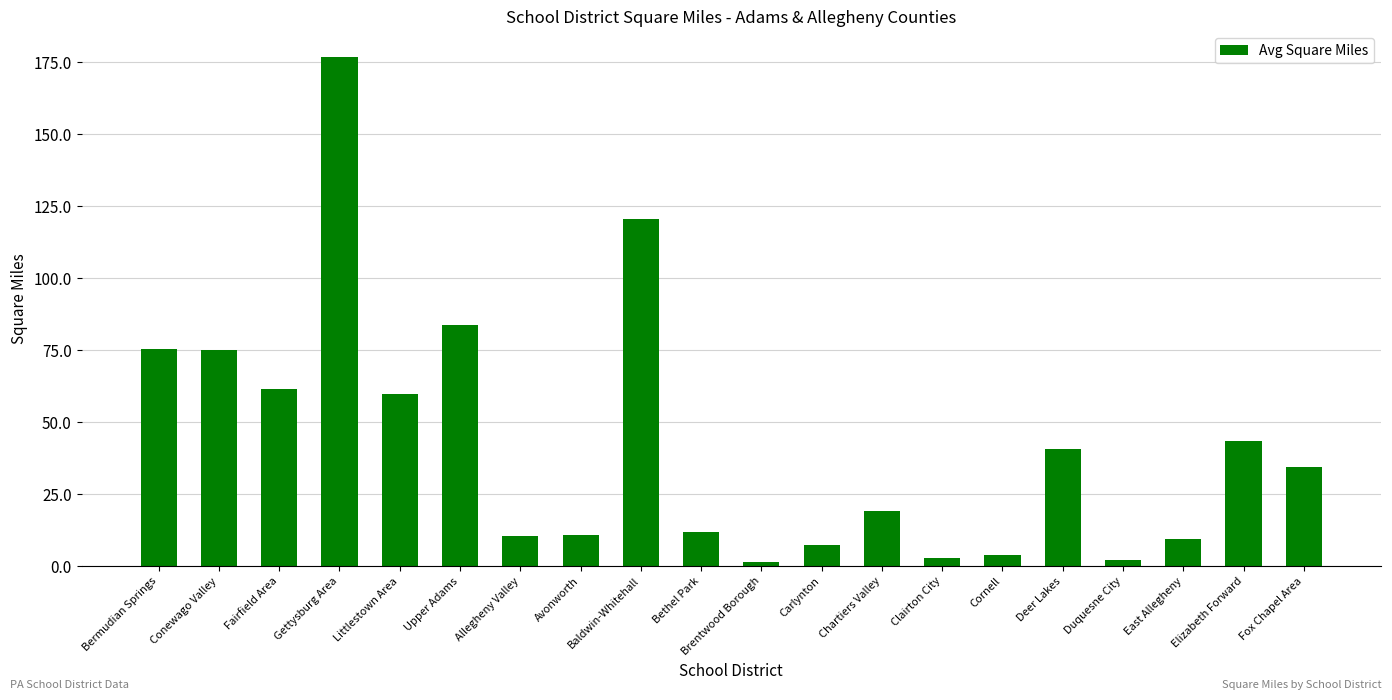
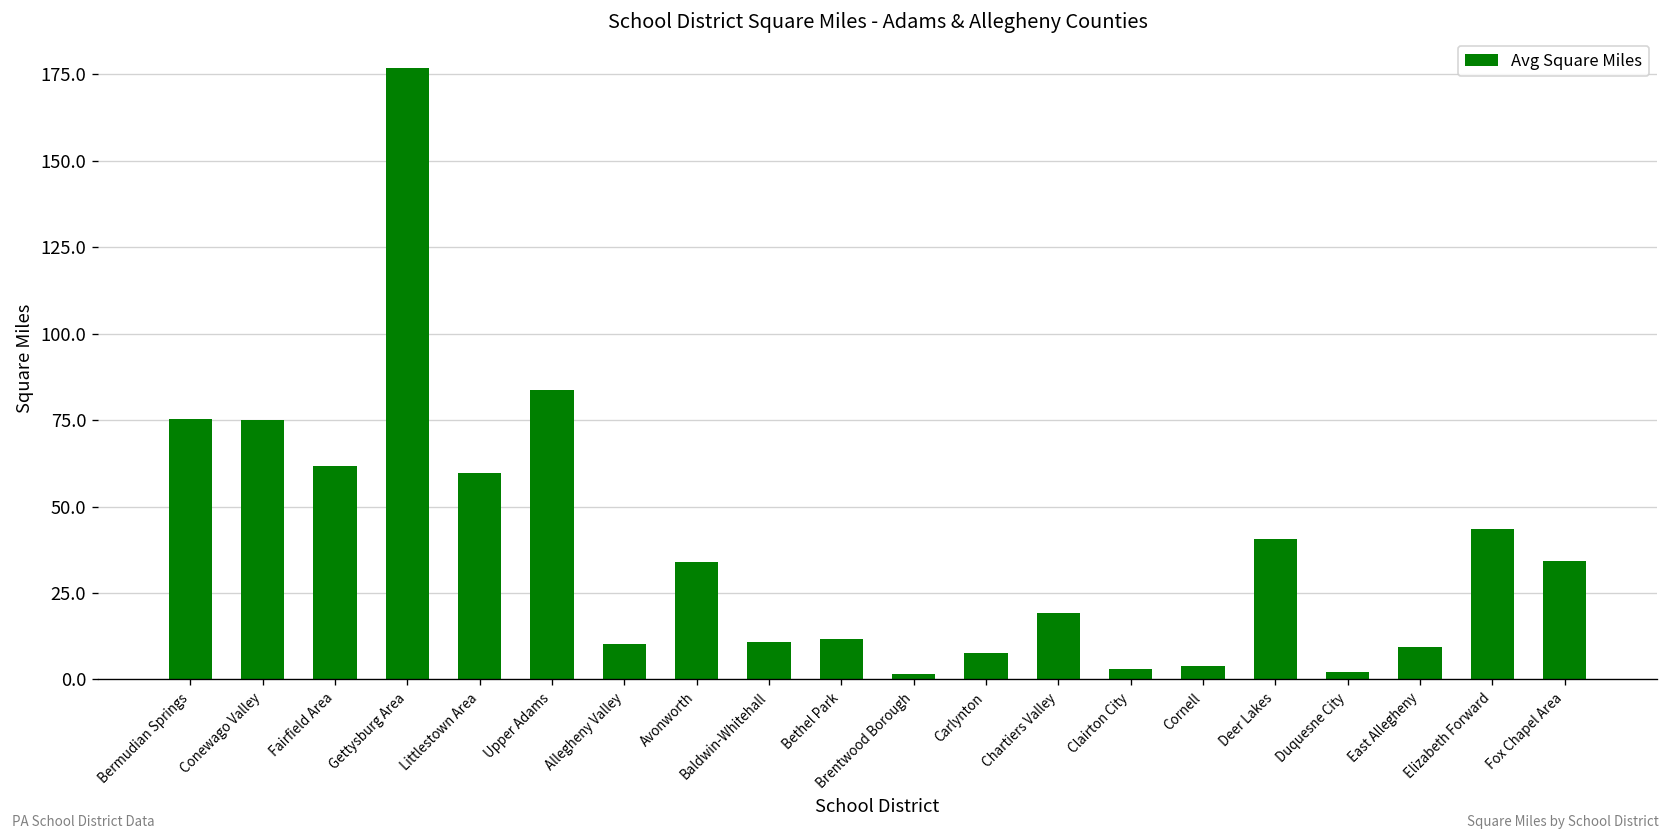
Avonworth: 11 -> 34
Baldwin-Whitehall: 120 -> 11
